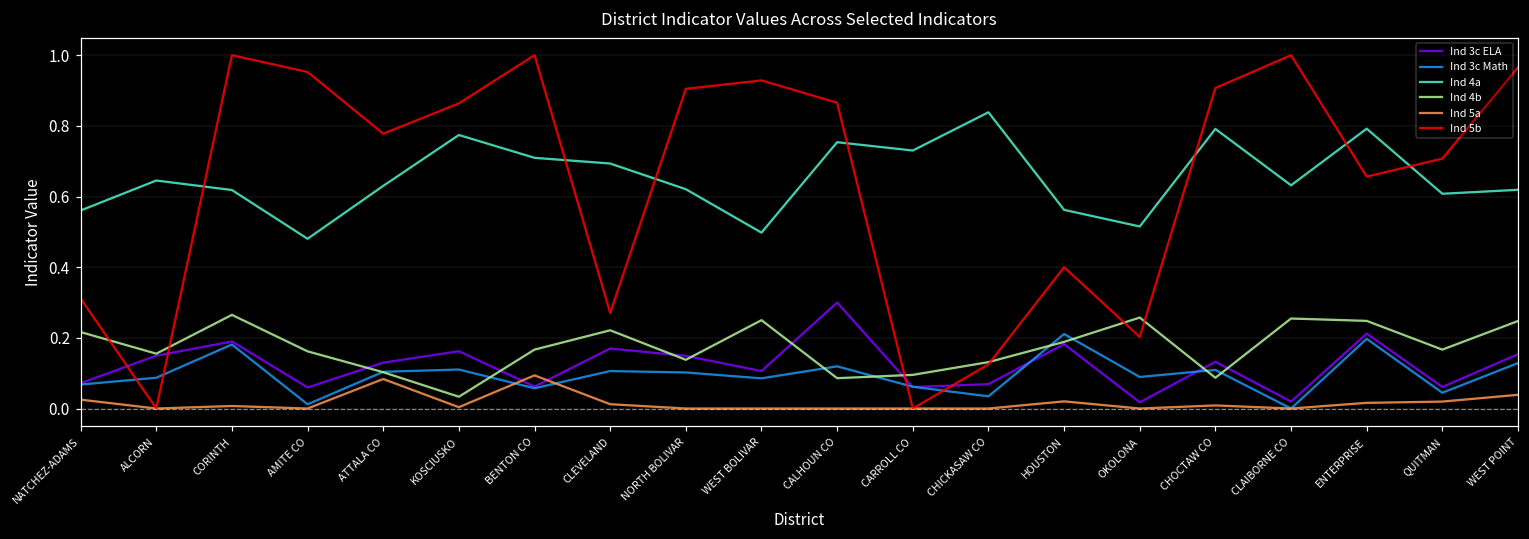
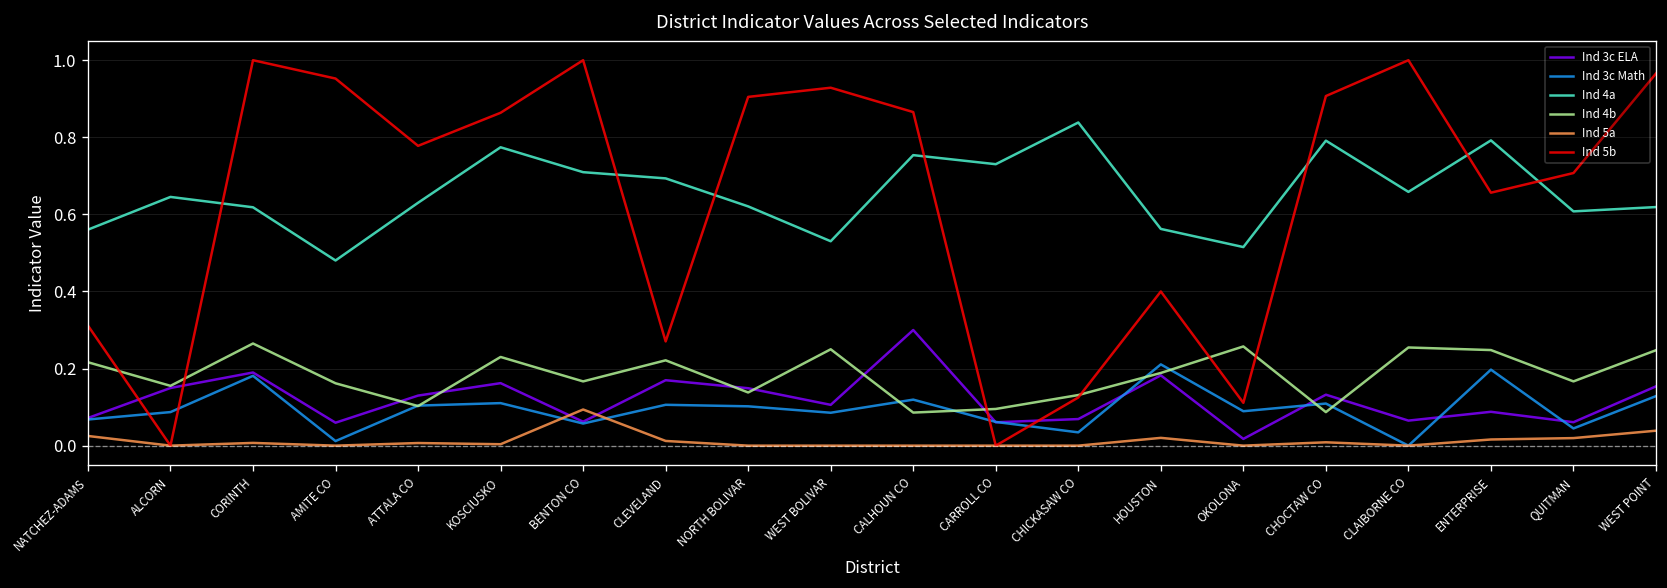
Ind 5a, ATTALA CO: 0.08 -> 0.01
Ind 4b, KOSCIUSKO: 0.03 -> 0.23
Ind 4a, WEST BOLIVAR: 0.50 -> 0.53
Ind 5b, OKOLONA: 0.20 -> 0.11
Ind 3c ELA, CLAIBORNE CO: 0.02 -> 0.06
Ind 4a, CLAIBORNE CO: 0.63 -> 0.66
Ind 3c ELA, ENTERPRISE: 0.21 -> 0.09
